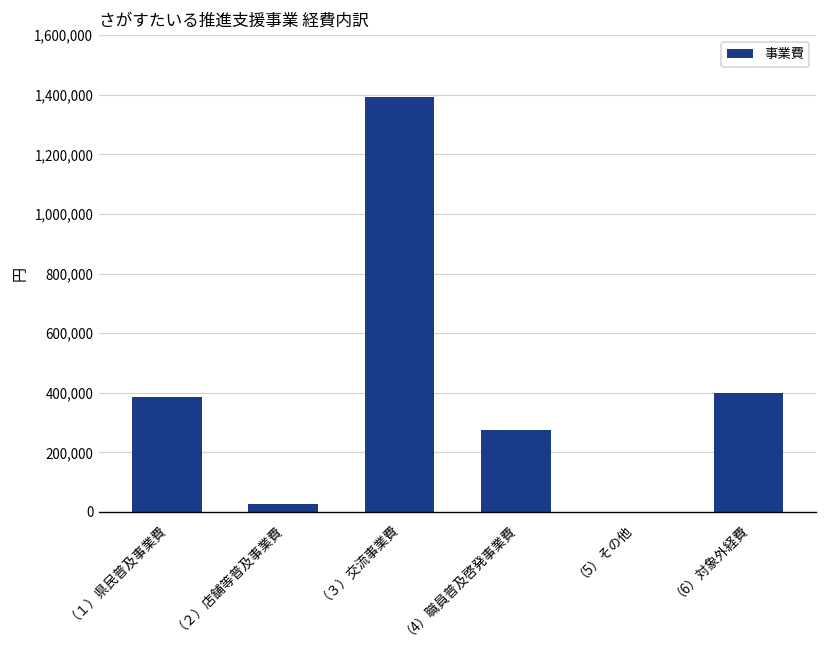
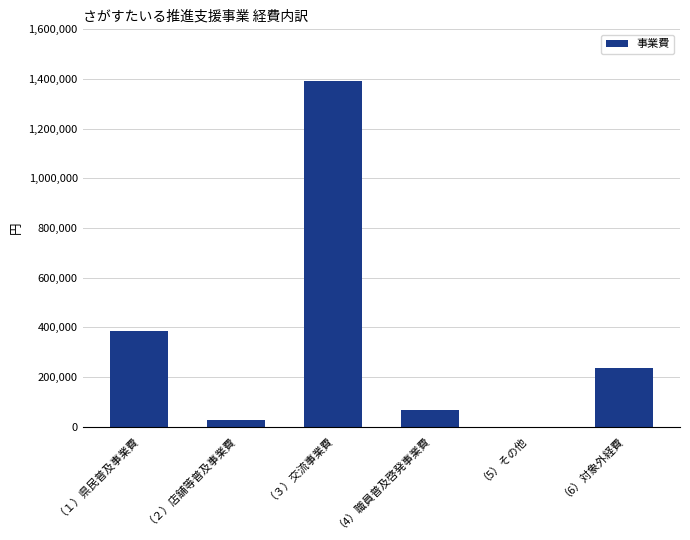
（4）職員普及啓発事業費: 270,000 -> 70,000
（6）対象外経費: 400,000 -> 240,000
